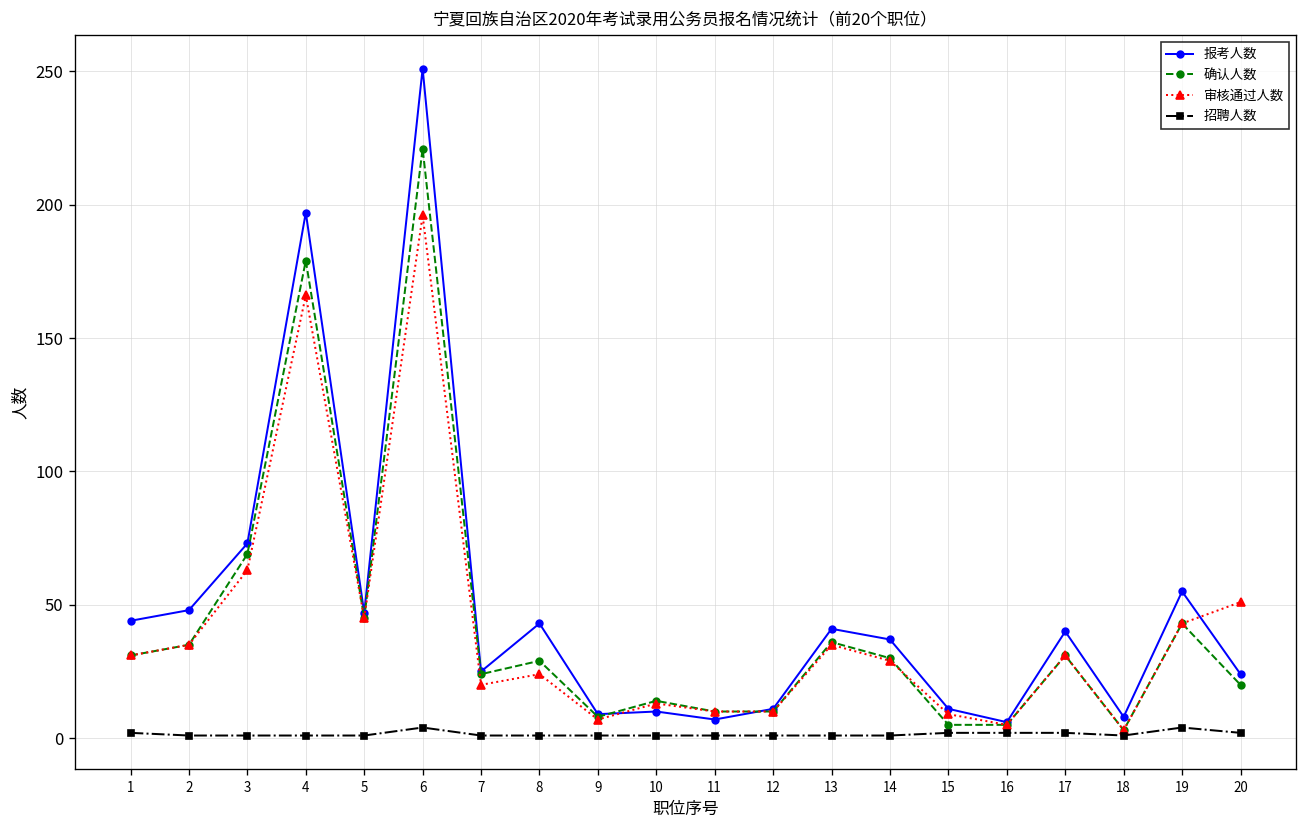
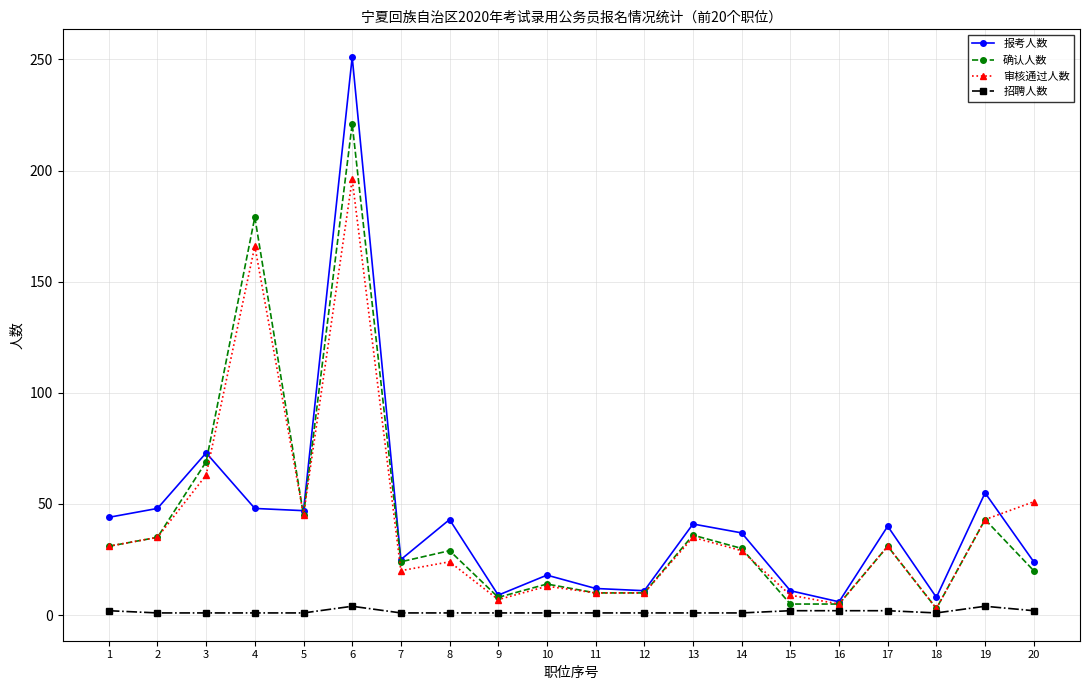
报考人数, 4: 197 -> 48
报考人数, 10: 10 -> 18
报考人数, 11: 7 -> 12
